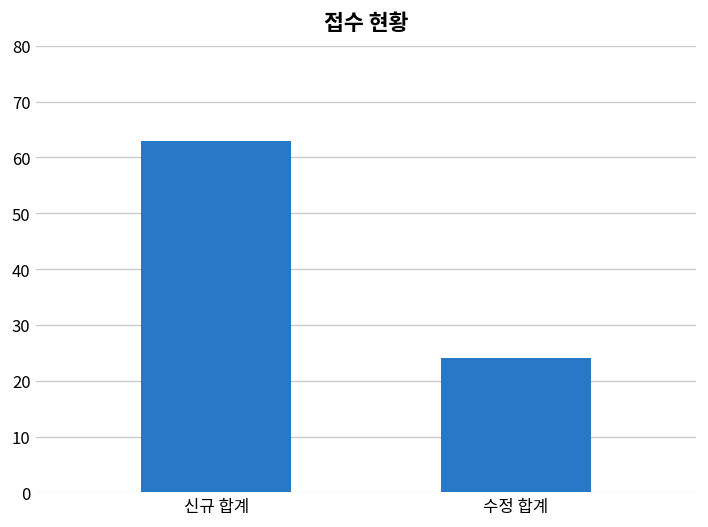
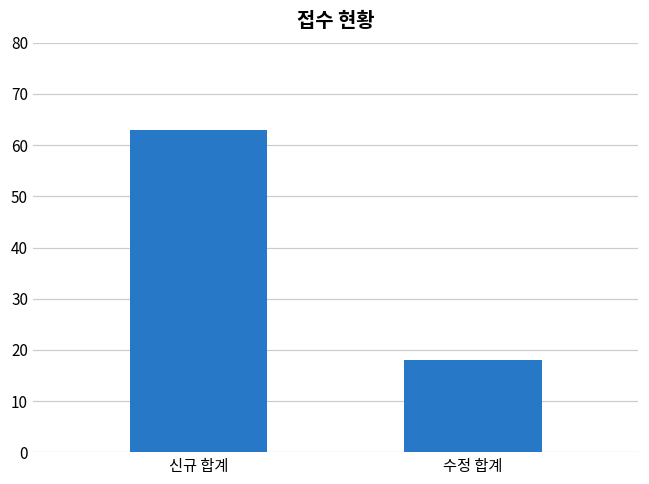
수정 합계: 24 -> 18
